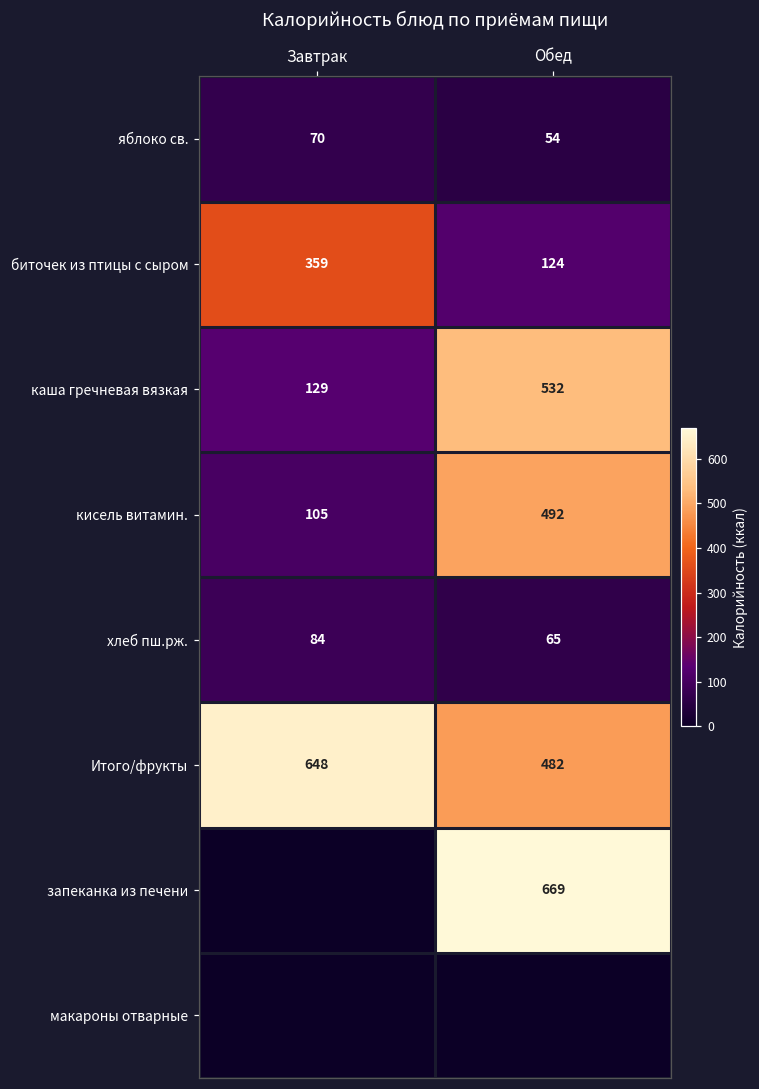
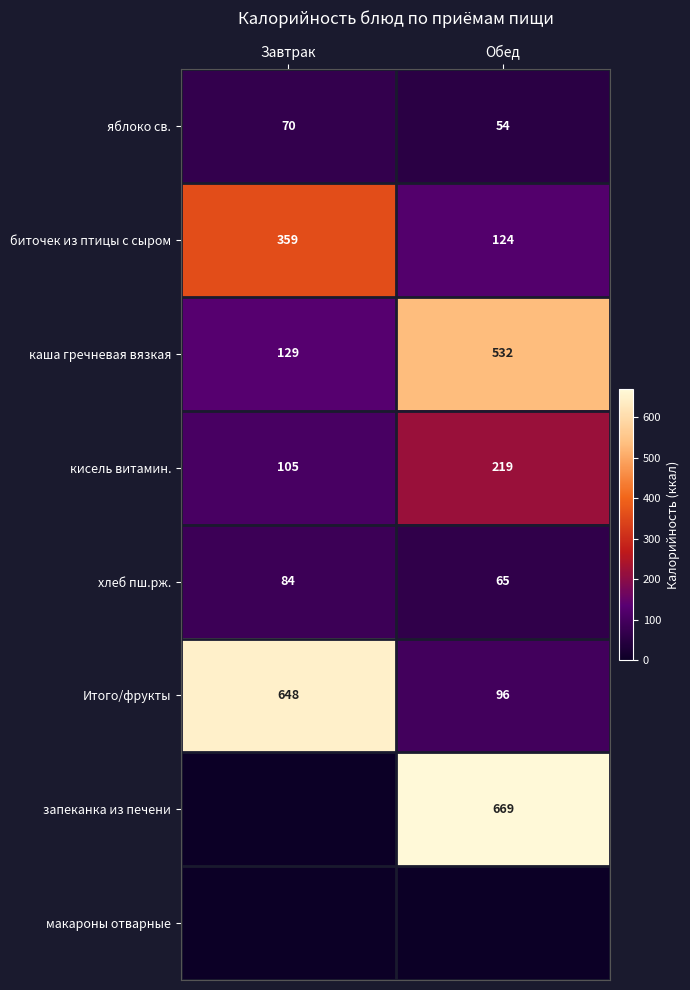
кисель витамин., Обед: 492 -> 219
Итого/фрукты, Обед: 482 -> 96
